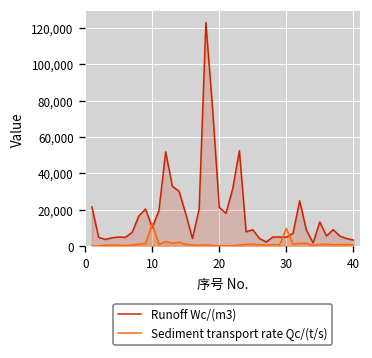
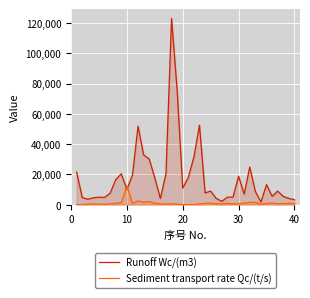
Runoff Wc/(m3), 20: 21,000 -> 11,000
Runoff Wc/(m3), 30: 5,000 -> 19,000
Sediment transport rate Qc/(t/s), 30: 10,000 -> 1,000
